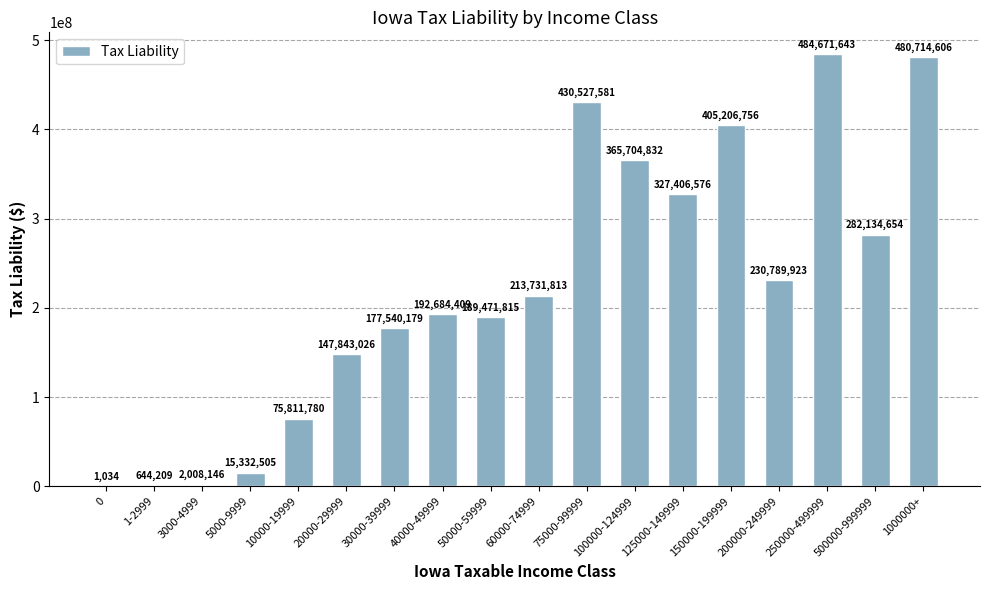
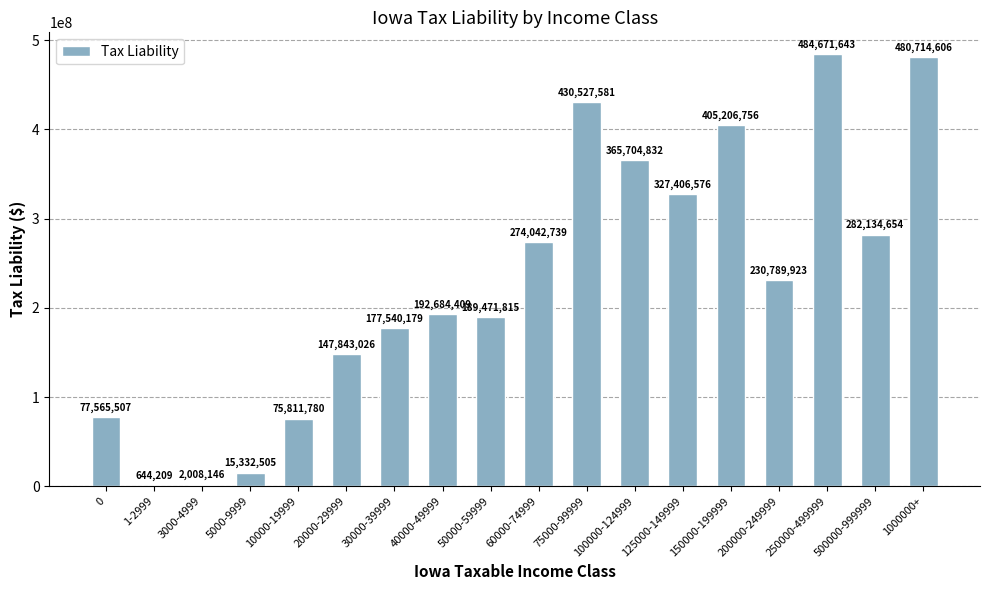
0: 1,034 -> 77,565,507
60000-74999: 213,731,813 -> 274,042,739
